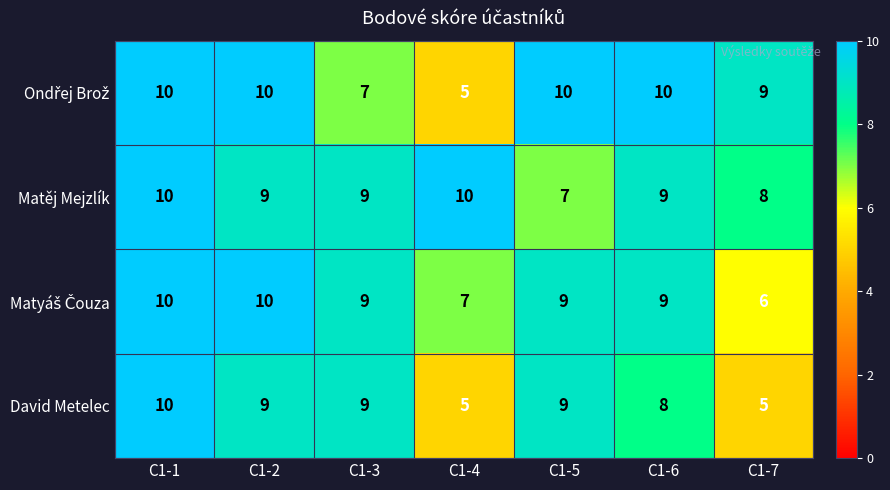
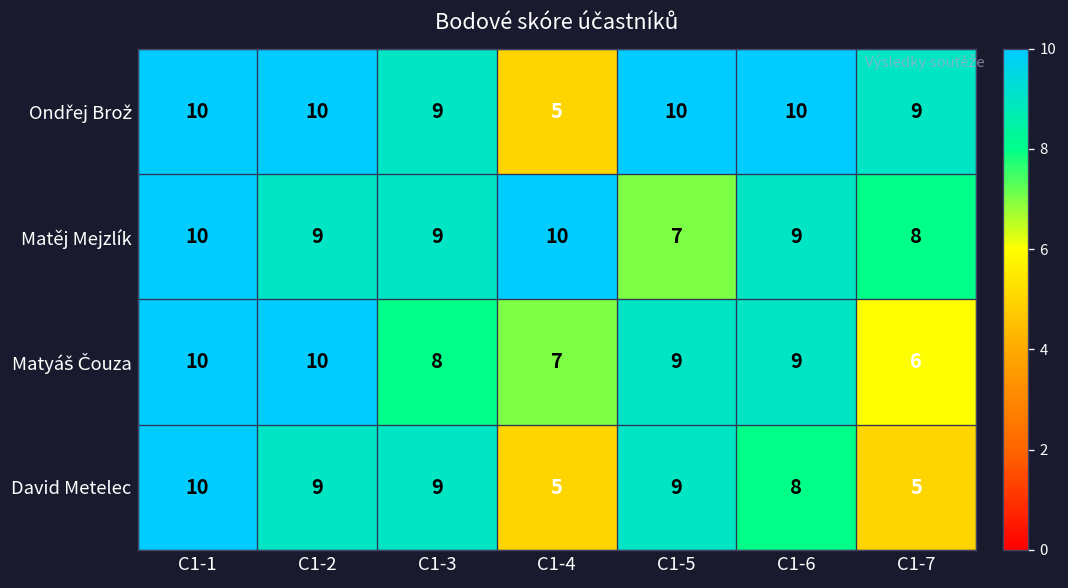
Ondřej Brož, C1-3: 7 -> 9
Matyáš Čouza, C1-3: 9 -> 8
